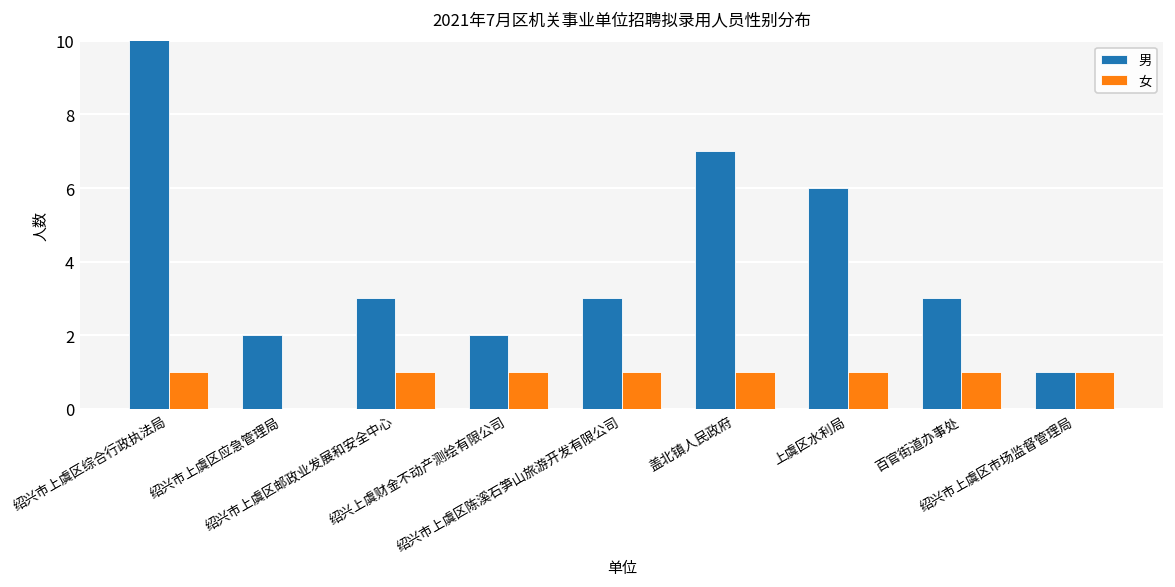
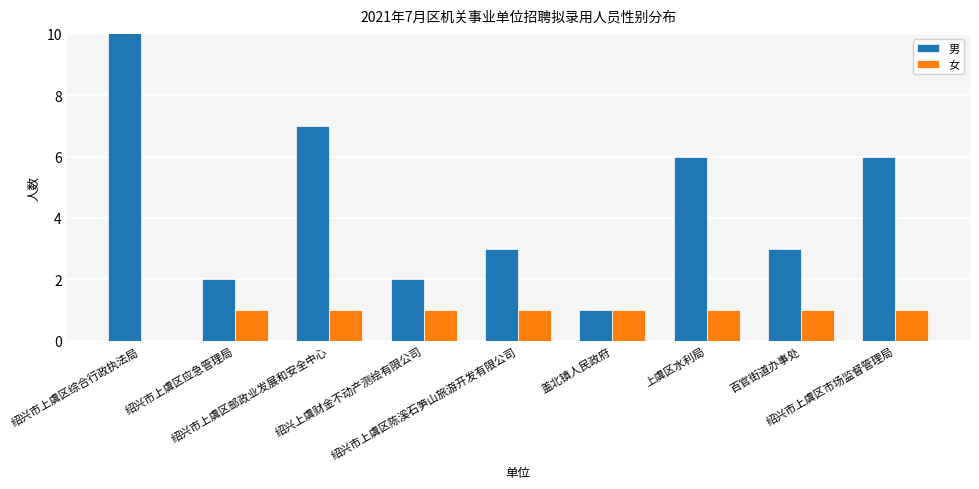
女, 绍兴市上虞区综合行政执法局: 1 -> 0
女, 绍兴市上虞区应急管理局: 0 -> 1
男, 绍兴市上虞区邮政业发展和安全中心: 3 -> 7
男, 盖北镇人民政府: 7 -> 1
男, 绍兴市上虞区市场监督管理局: 1 -> 6
